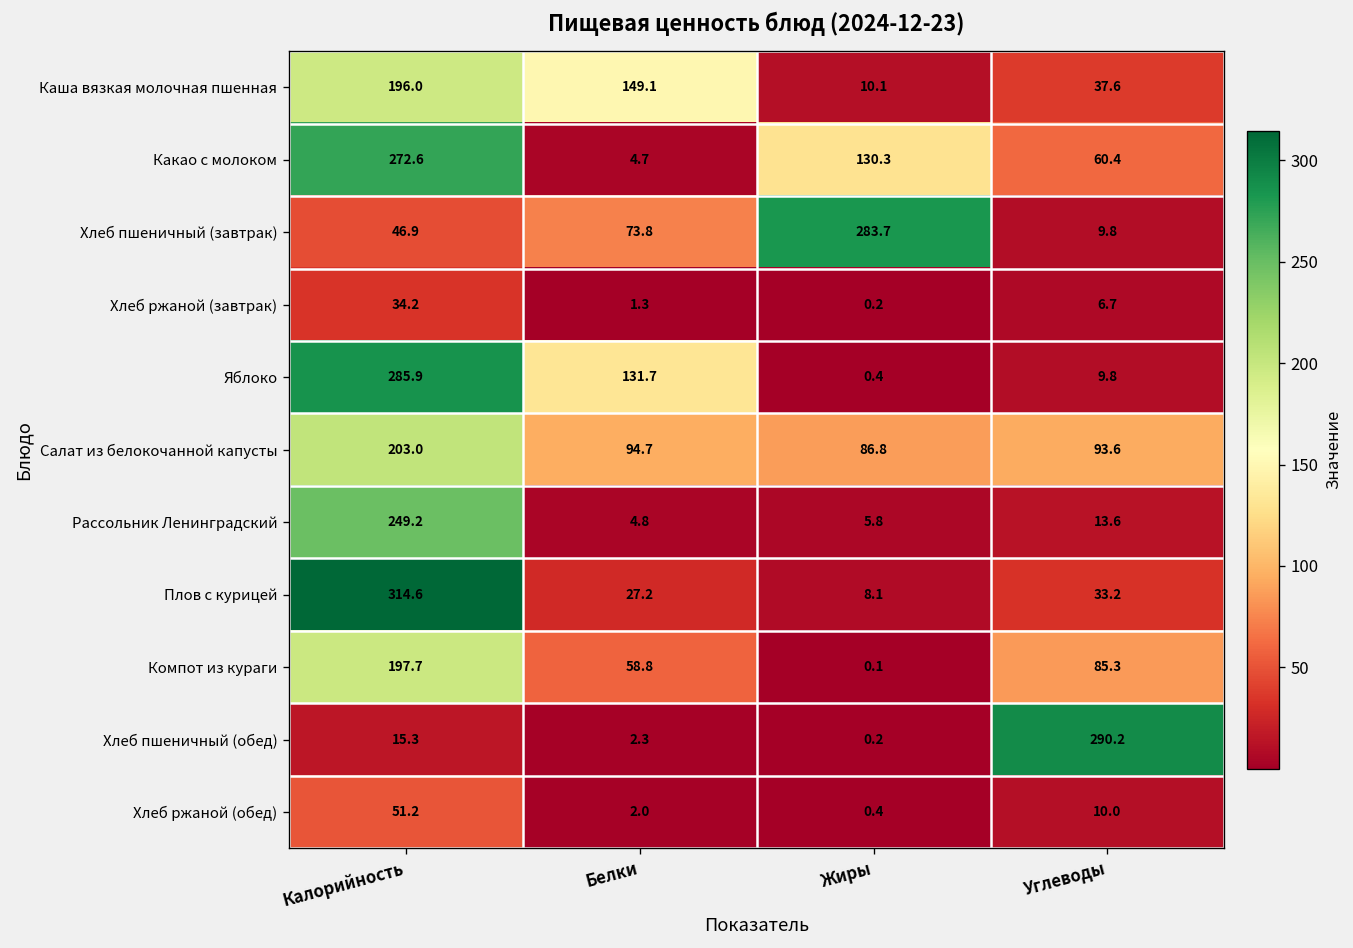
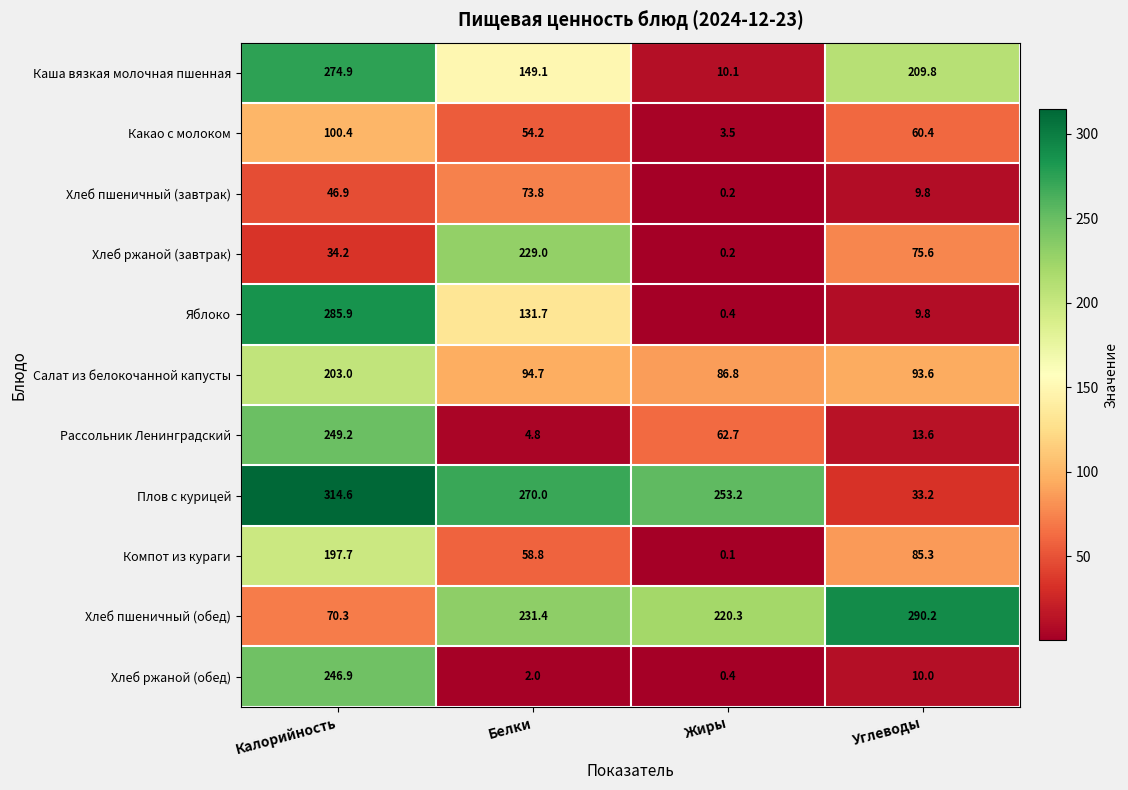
Каша вязкая молочная пшенная, Калорийность: 196.0 -> 274.9
Каша вязкая молочная пшенная, Углеводы: 37.6 -> 209.8
Какао с молоком, Калорийность: 272.6 -> 100.4
Какао с молоком, Белки: 4.7 -> 54.2
Какао с молоком, Жиры: 130.3 -> 3.5
Хлеб пшеничный (завтрак), Жиры: 283.7 -> 0.2
Хлеб ржаной (завтрак), Белки: 1.3 -> 229.0
Хлеб ржаной (завтрак), Углеводы: 6.7 -> 75.6
Рассольник Ленинградский, Жиры: 5.8 -> 62.7
Плов с курицей, Белки: 27.2 -> 270.0
Плов с курицей, Жиры: 8.1 -> 253.2
Хлеб пшеничный (обед), Калорийность: 15.3 -> 70.3
Хлеб пшеничный (обед), Белки: 2.3 -> 231.4
Хлеб пшеничный (обед), Жиры: 0.2 -> 220.3
Хлеб ржаной (обед), Калорийность: 51.2 -> 246.9
